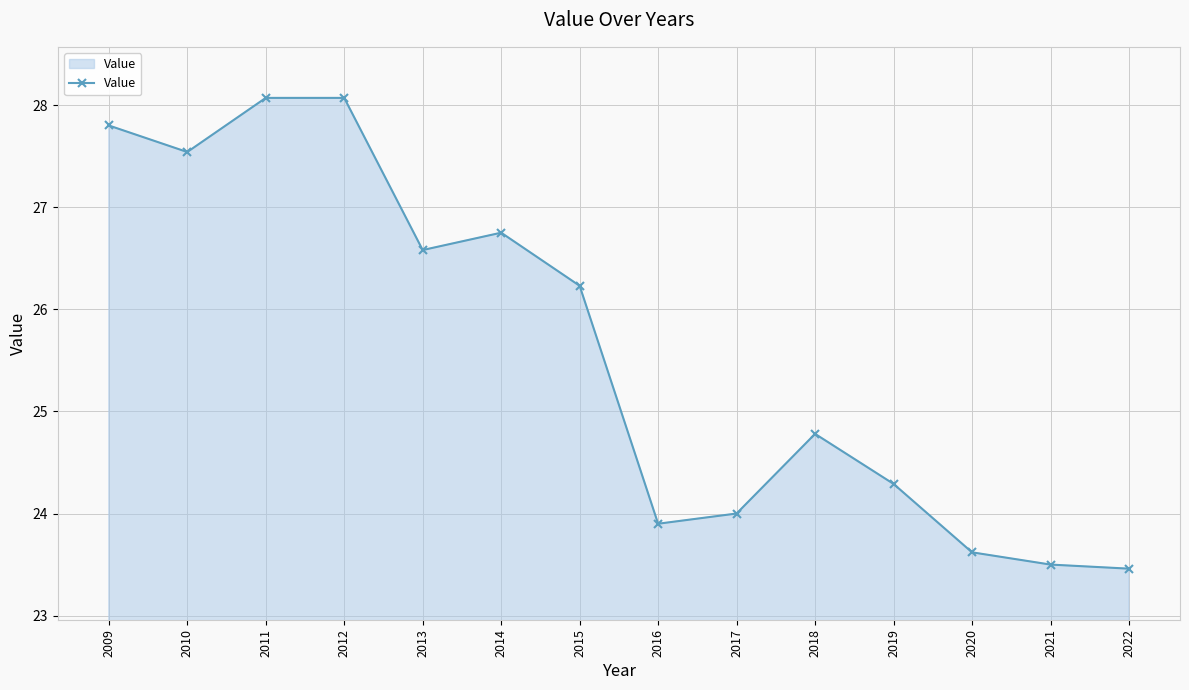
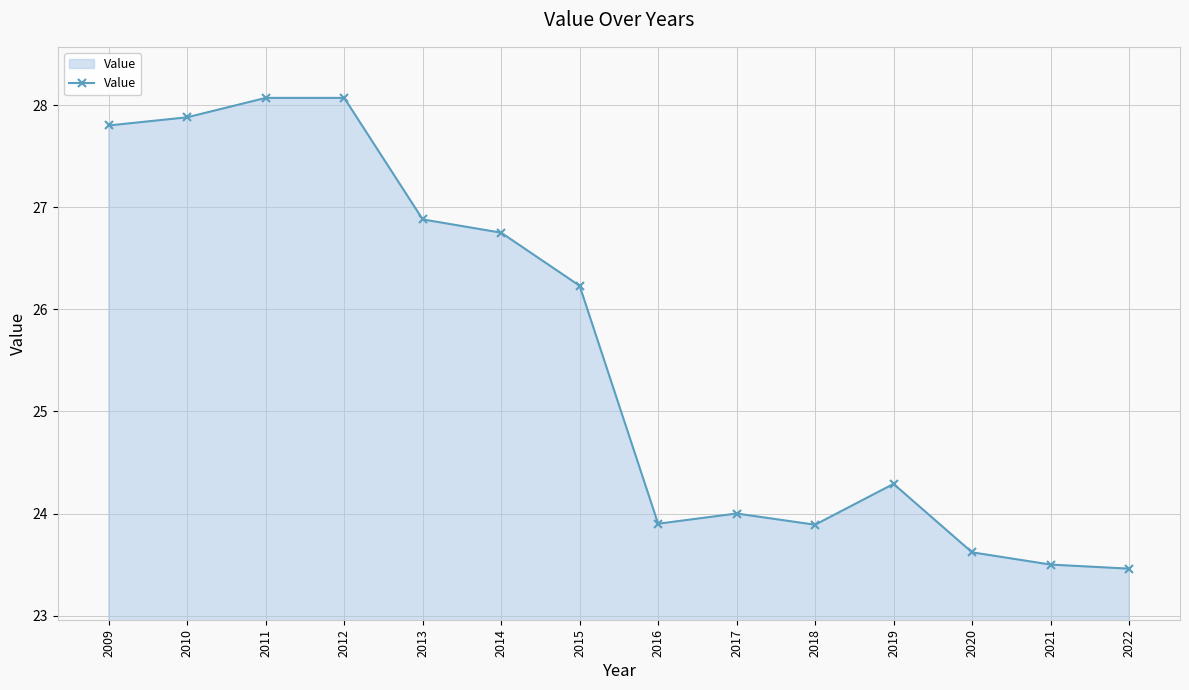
2010: 27.54 -> 27.88
2013: 26.58 -> 26.88
2018: 24.78 -> 23.89
